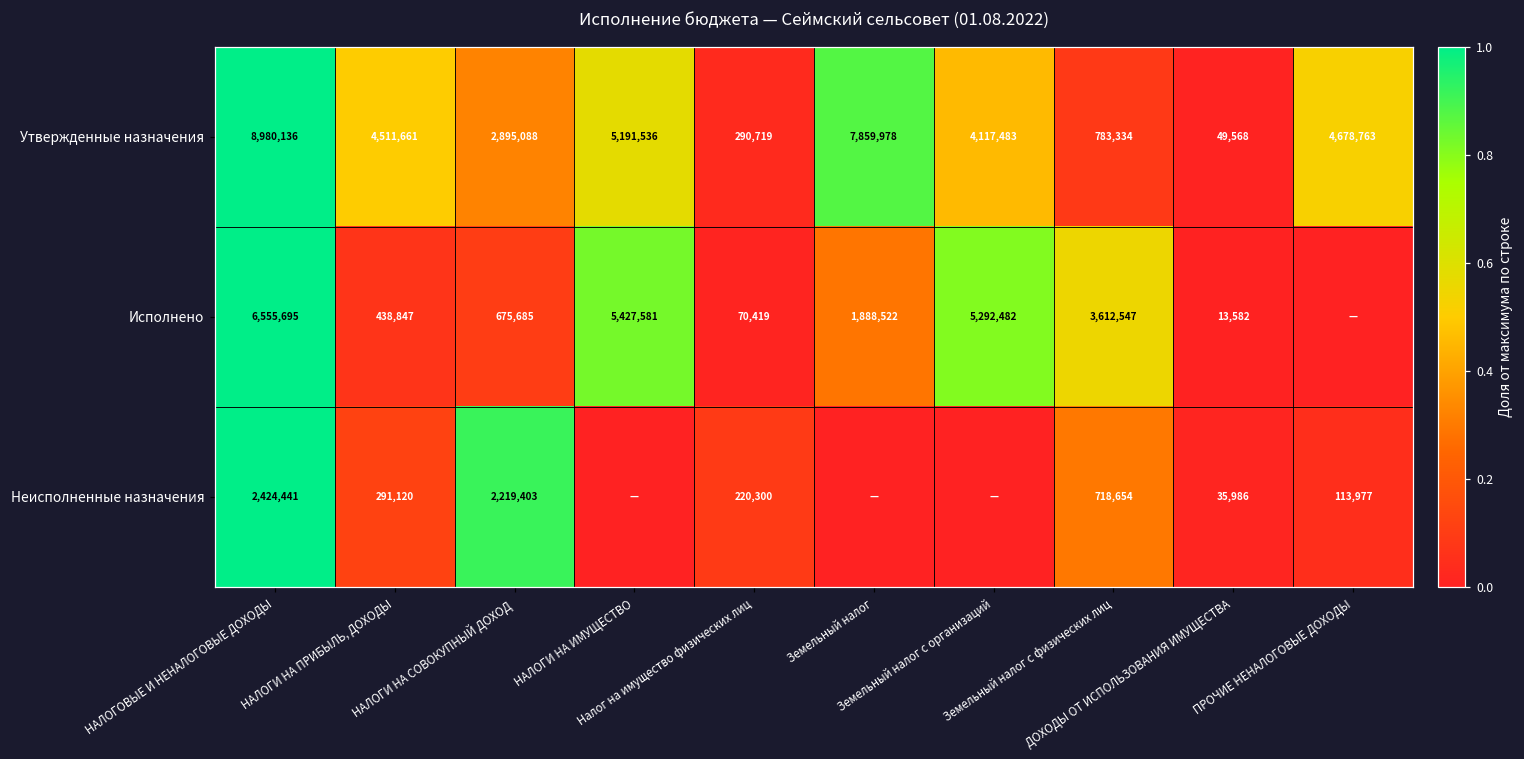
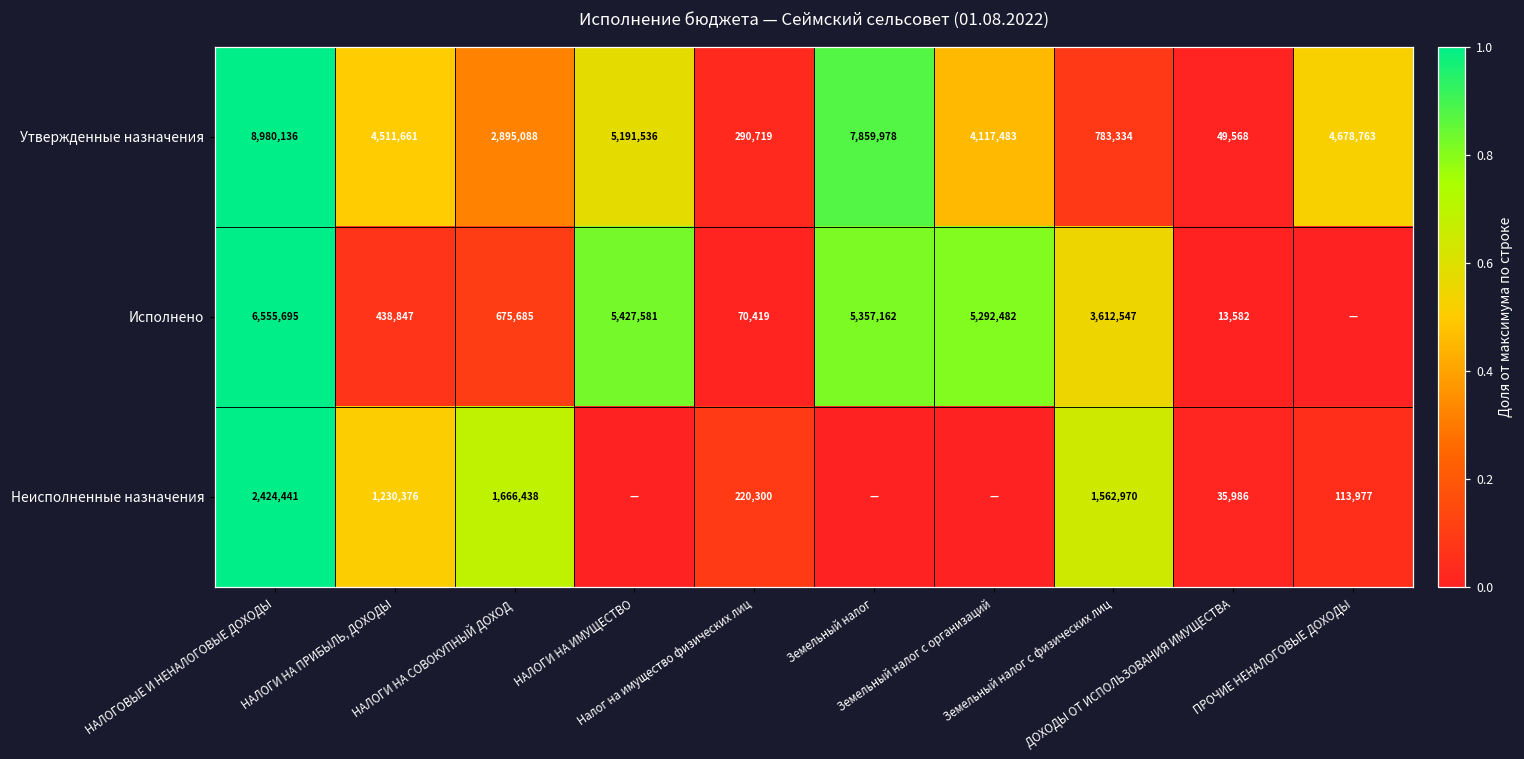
Исполнено, Земельный налог: 1,888,522 -> 5,357,162
Неисполненные назначения, НАЛОГИ НА ПРИБЫЛЬ, ДОХОДЫ: 291,120 -> 1,230,376
Неисполненные назначения, НАЛОГИ НА СОВОКУПНЫЙ ДОХОД: 2,219,403 -> 1,666,438
Неисполненные назначения, Земельный налог с физических лиц: 718,654 -> 1,562,970
